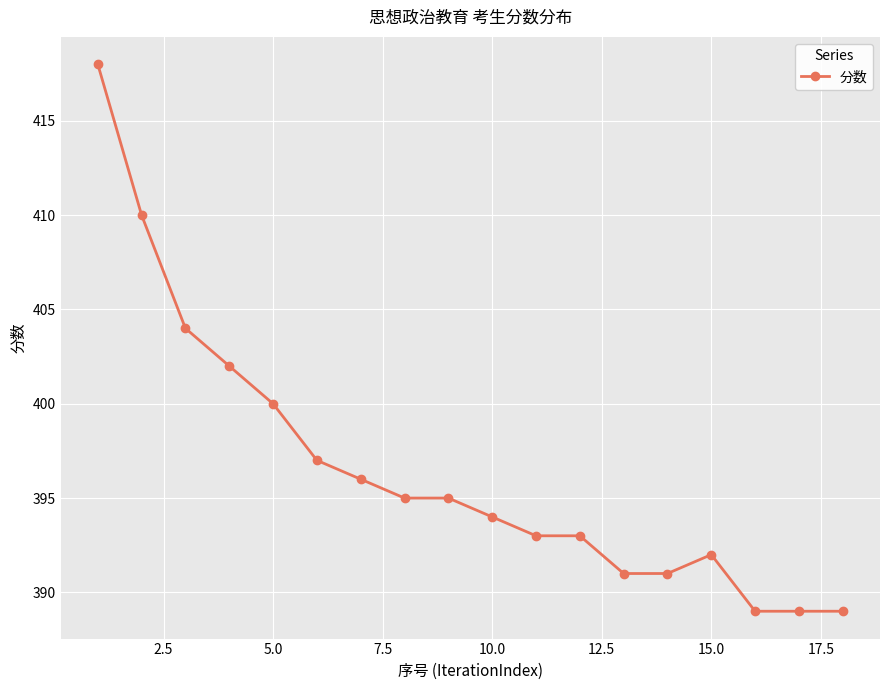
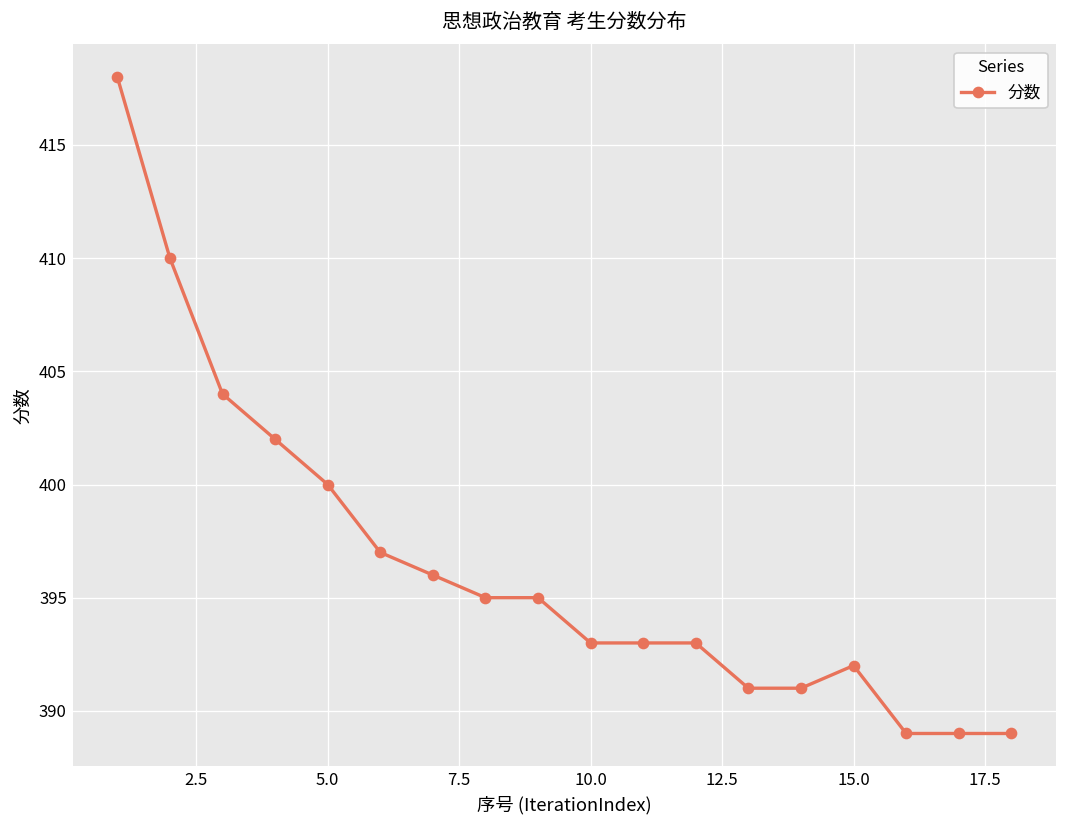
10.0: 394 -> 393
